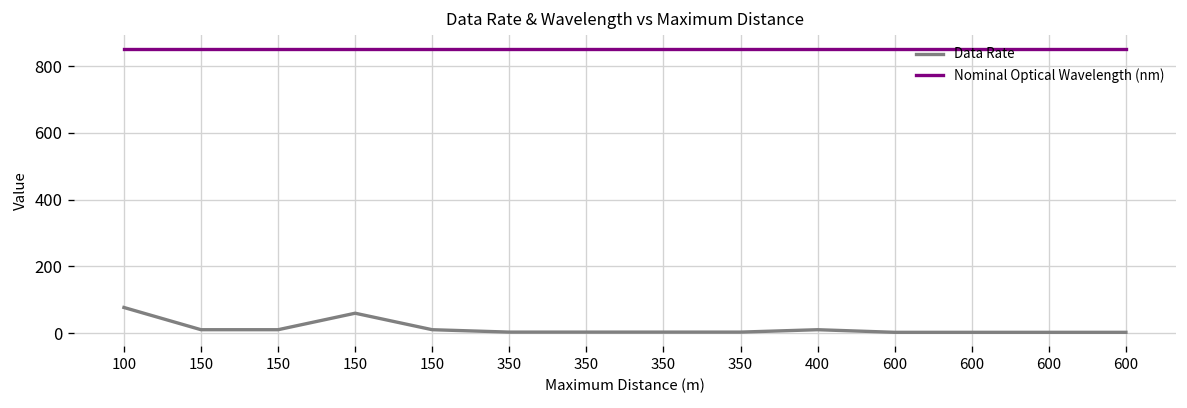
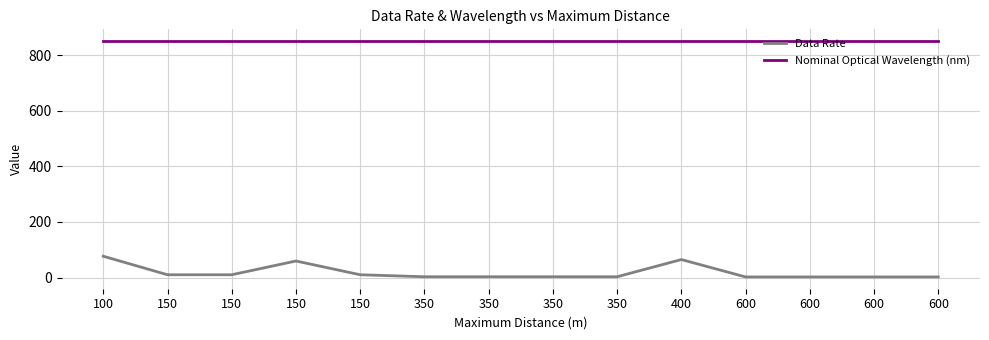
Data Rate, 400: 10 -> 60
